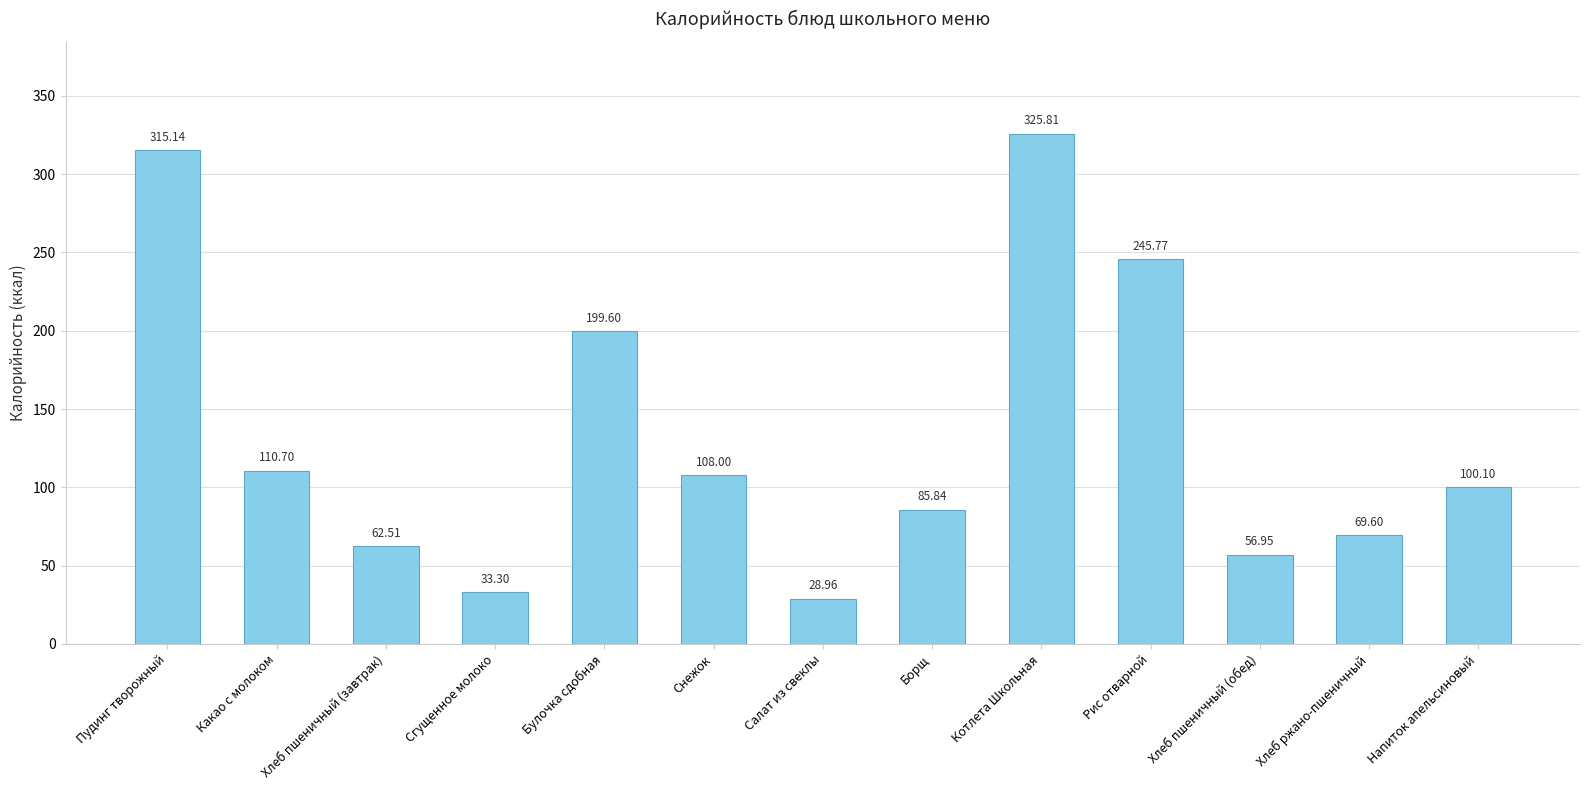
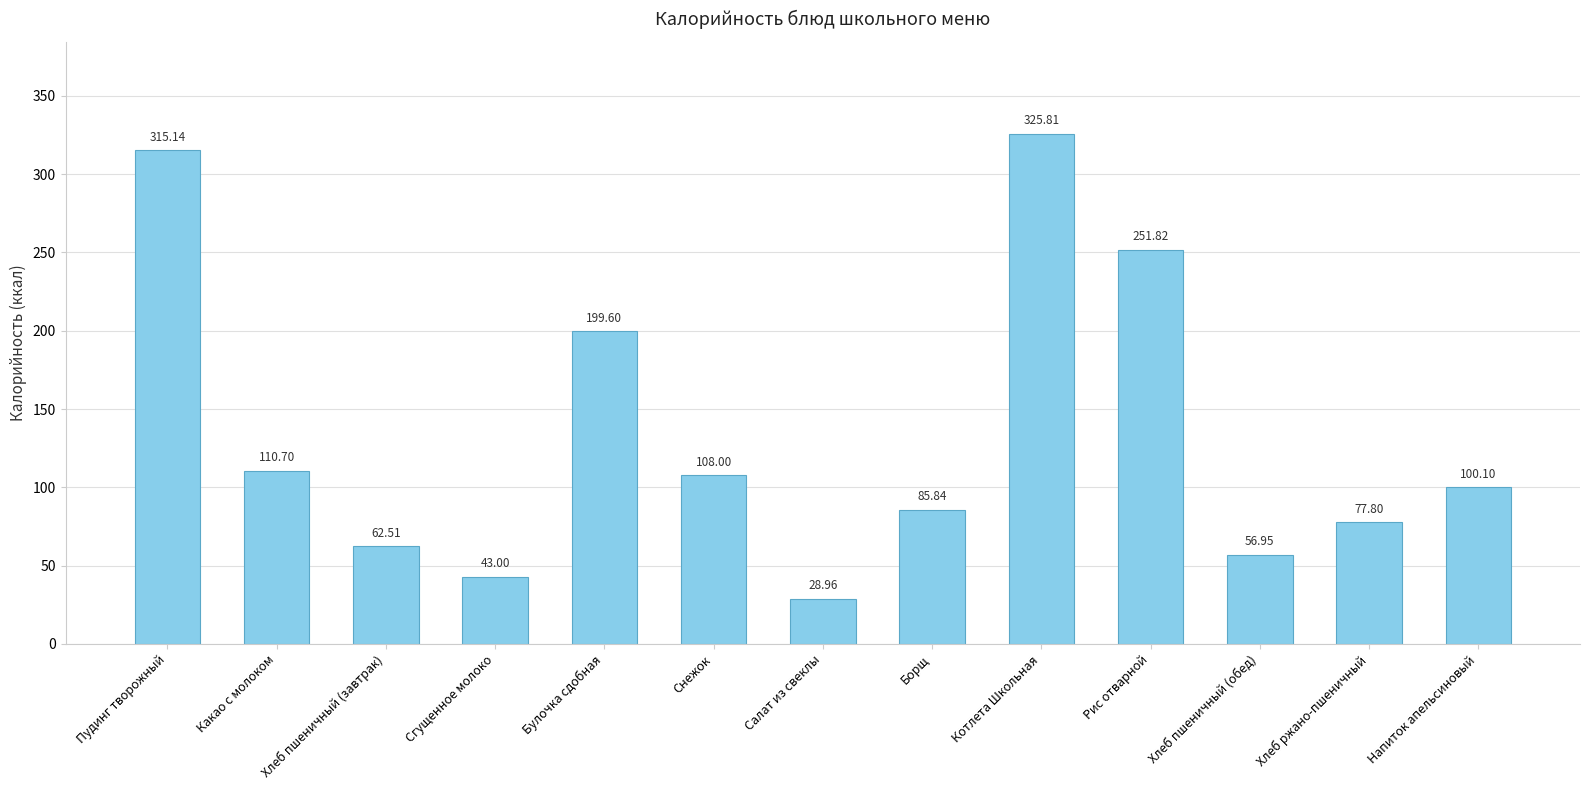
Сгущенное молоко: 33.30 -> 43.00
Рис отварной: 245.77 -> 251.82
Хлеб ржано-пшеничный: 69.60 -> 77.80
